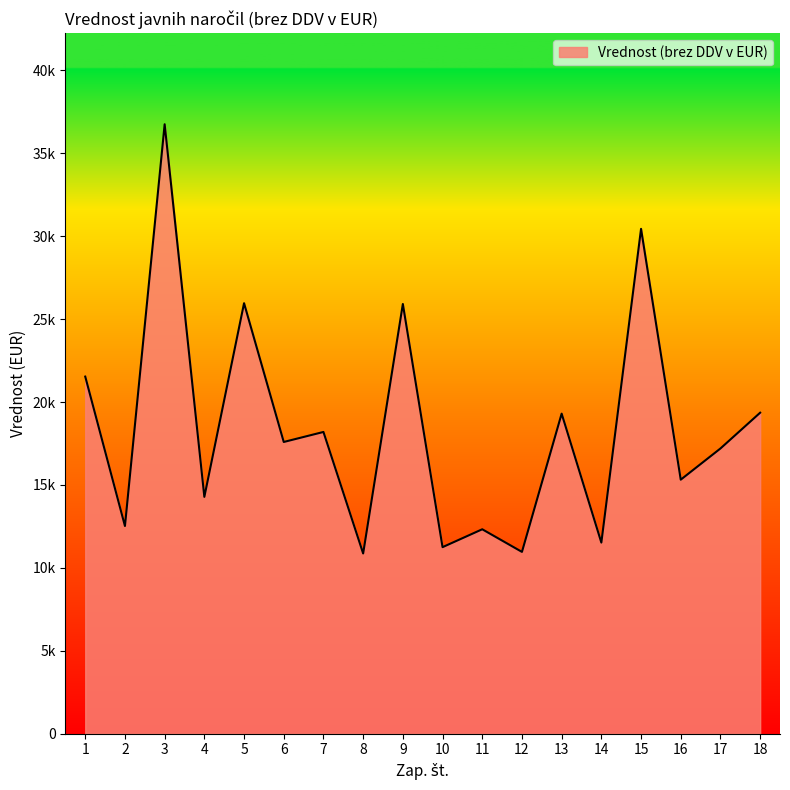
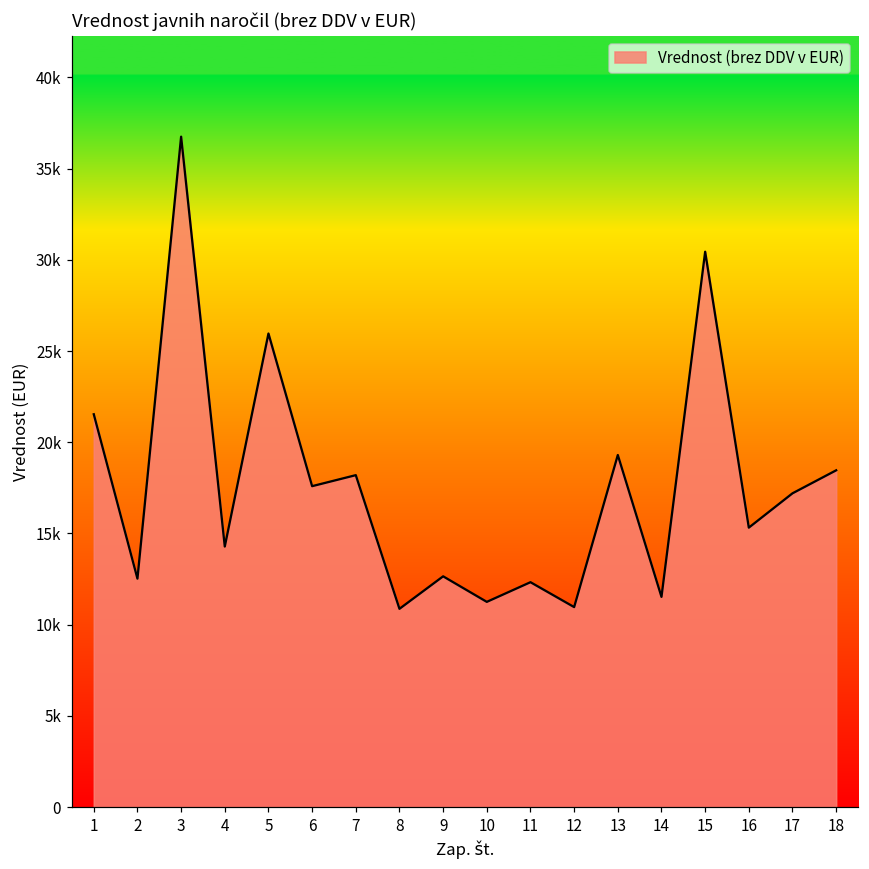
9: 25900 -> 12700
18: 19400 -> 18500
